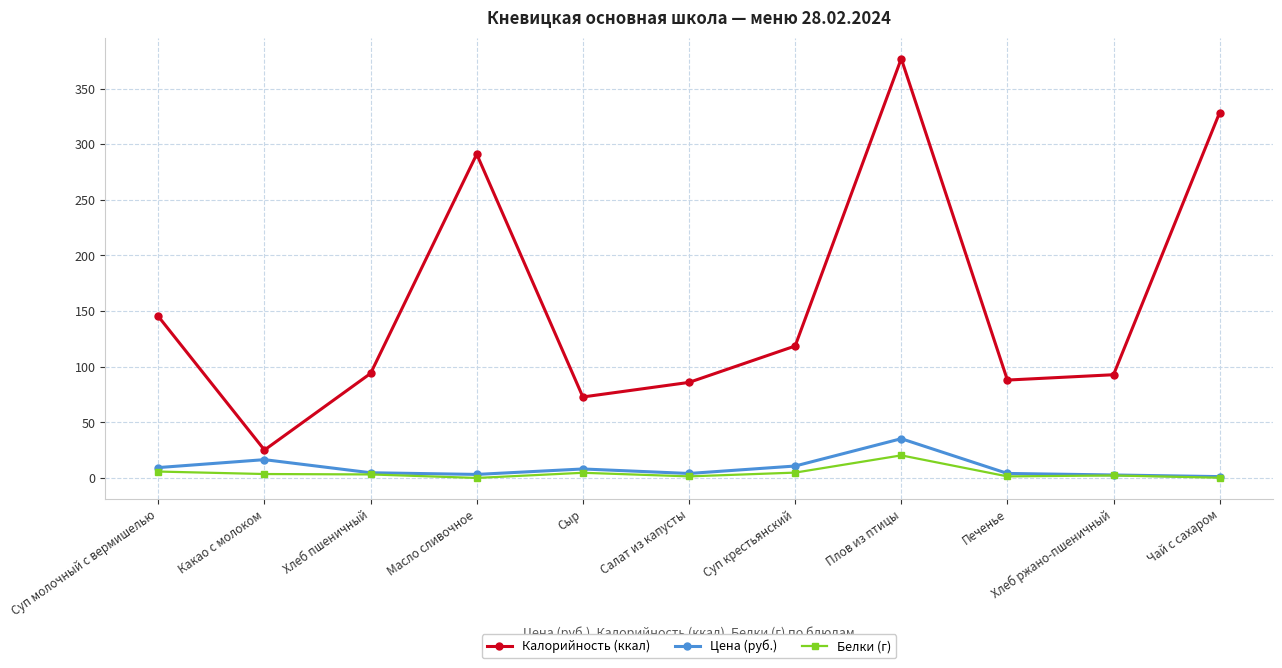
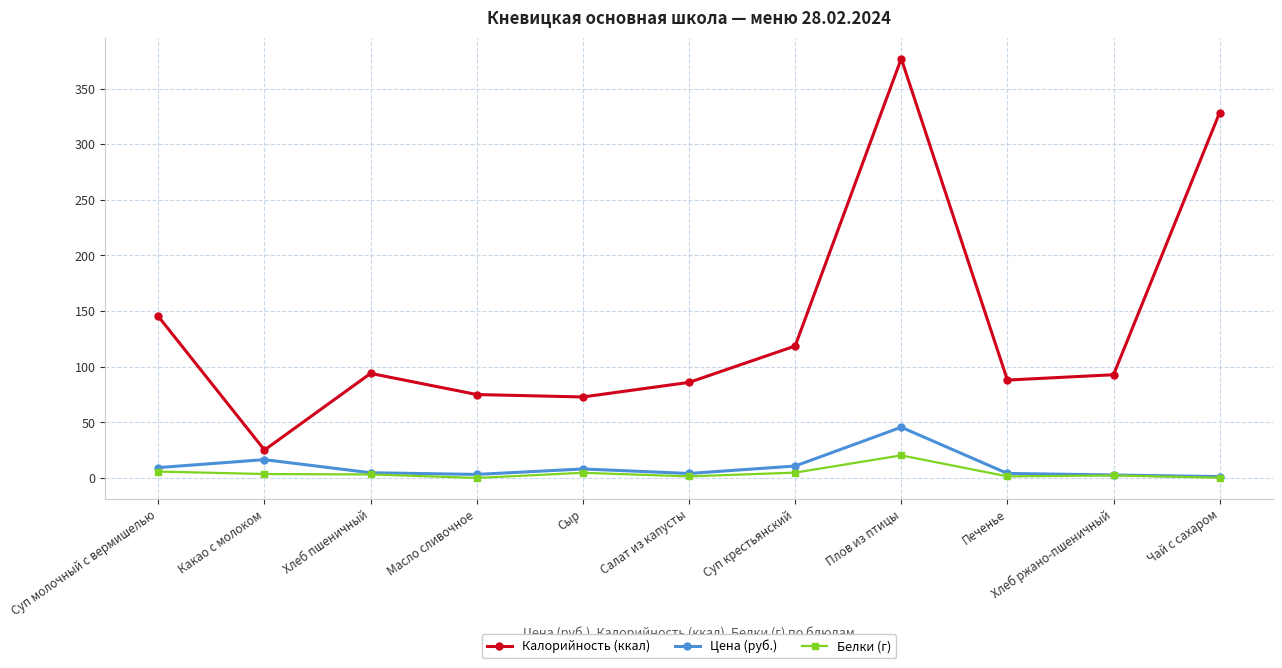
Калорийность (ккал), Масло сливочное: 291 -> 75
Цена (руб.), Плов из птицы: 35 -> 46
